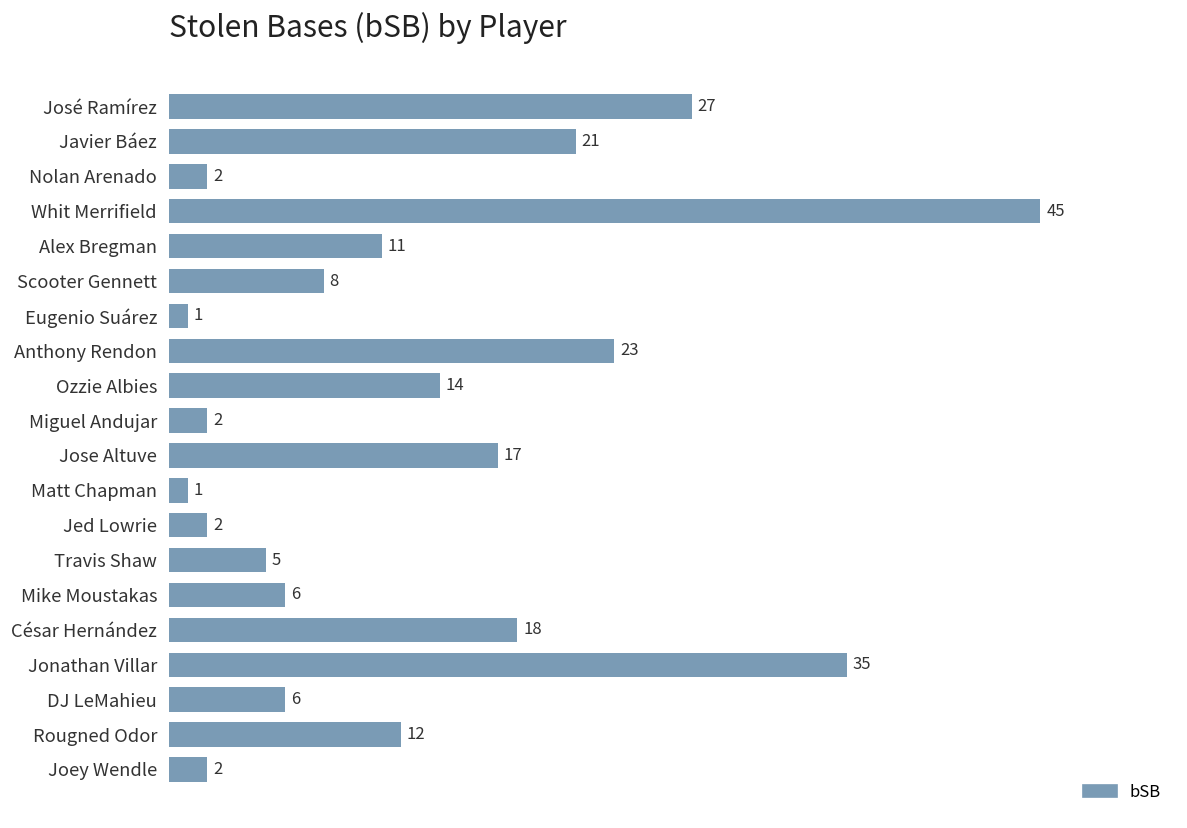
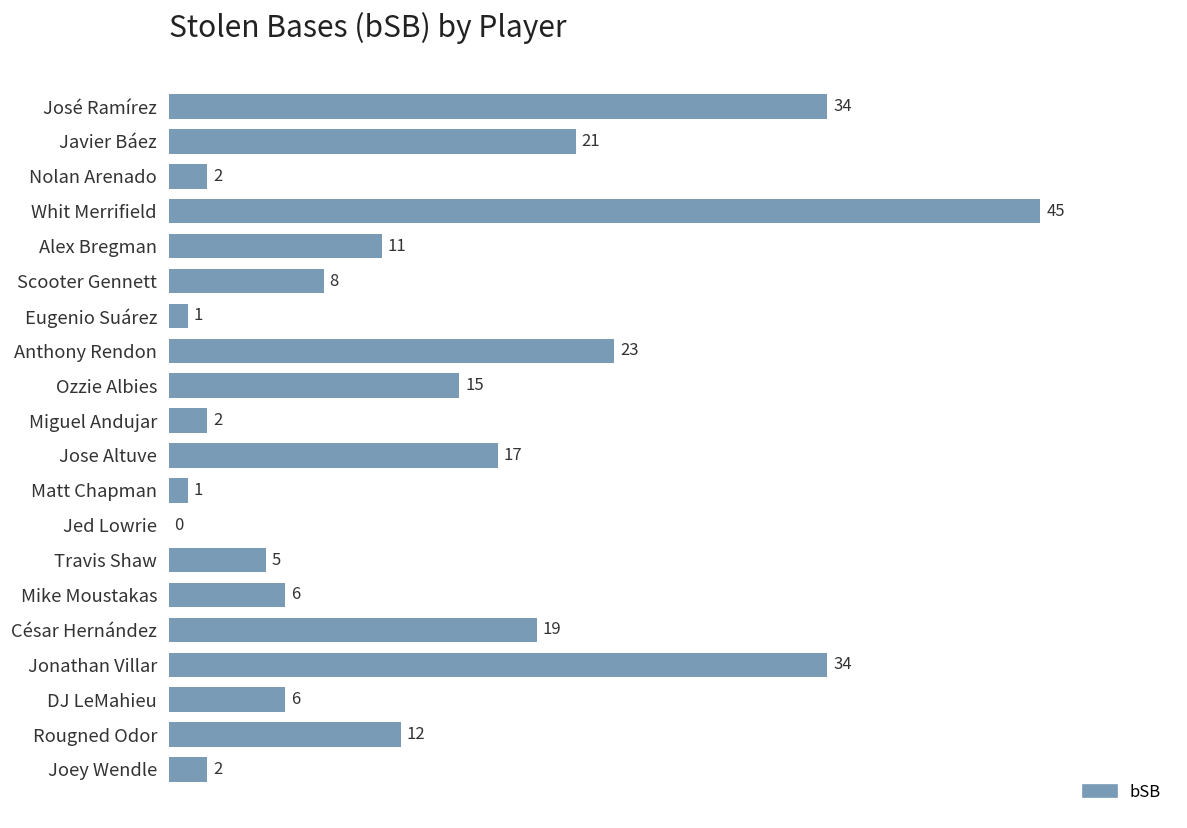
José Ramírez: 27 -> 34
Ozzie Albies: 14 -> 15
Jed Lowrie: 2 -> 0
César Hernández: 18 -> 19
Jonathan Villar: 35 -> 34
